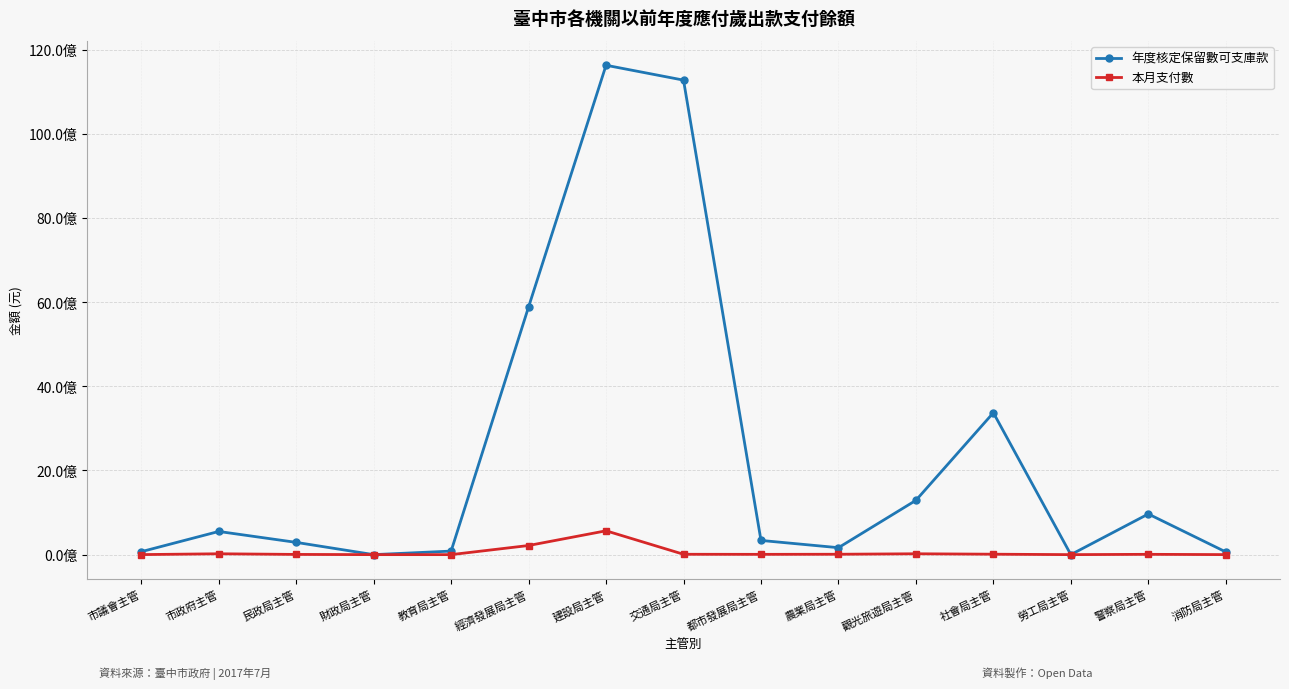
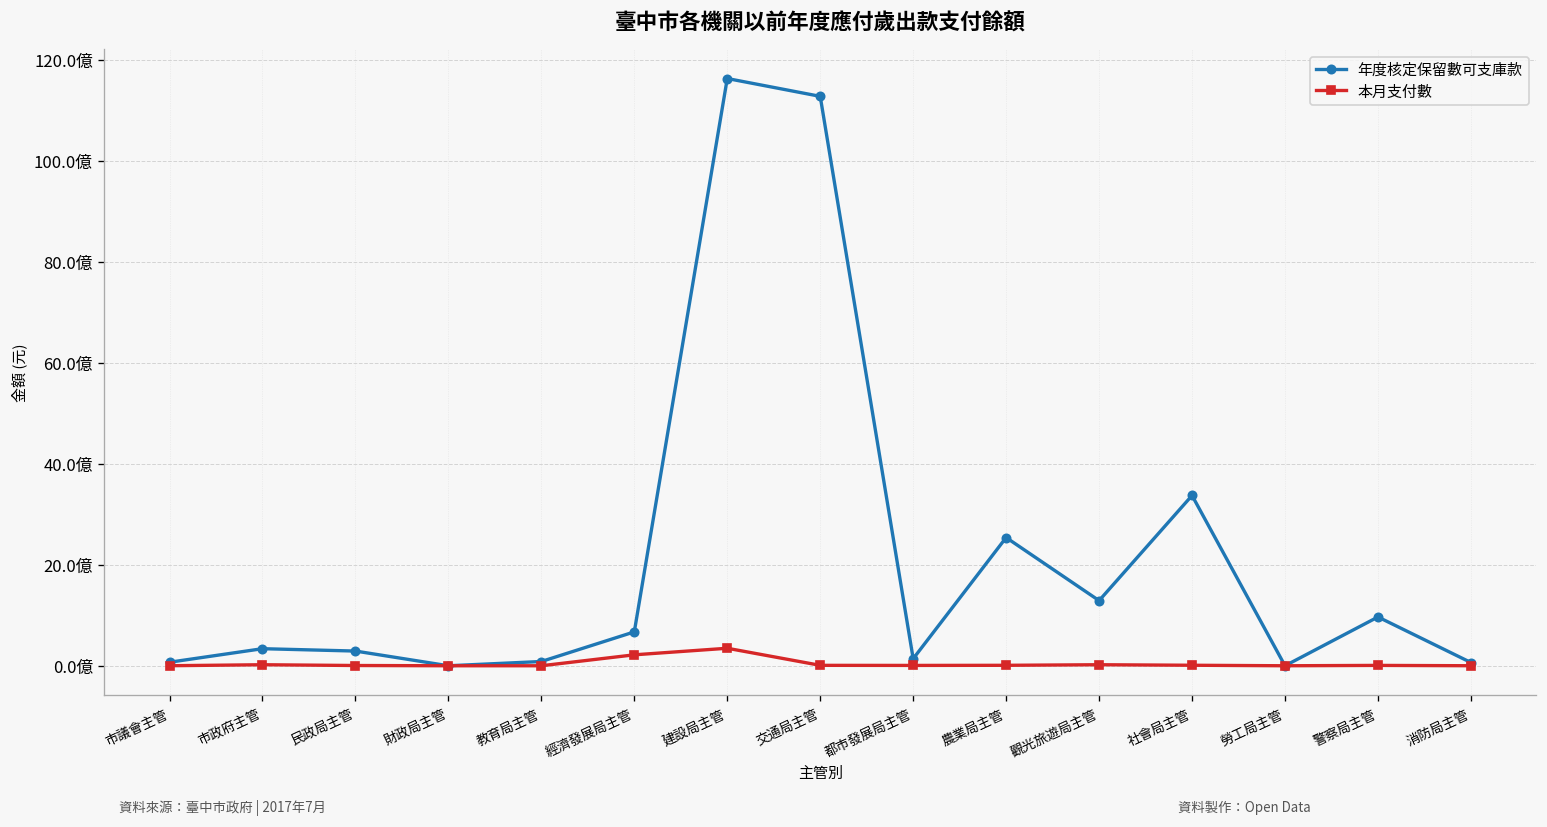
年度核定保留數可支庫款, 市政府主管: 6億 -> 3億
年度核定保留數可支庫款, 經濟發展局主管: 59億 -> 7億
本月支付數, 建設局主管: 6億 -> 3億
年度核定保留數可支庫款, 都市發展局主管: 3億 -> 1億
年度核定保留數可支庫款, 農業局主管: 2億 -> 25億
